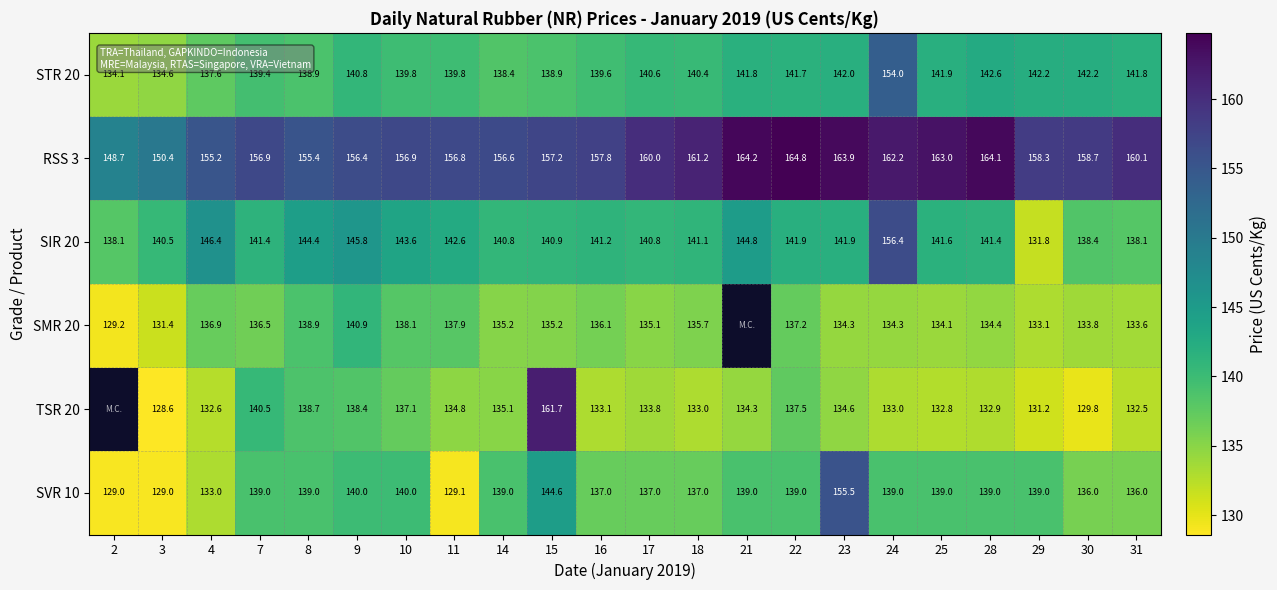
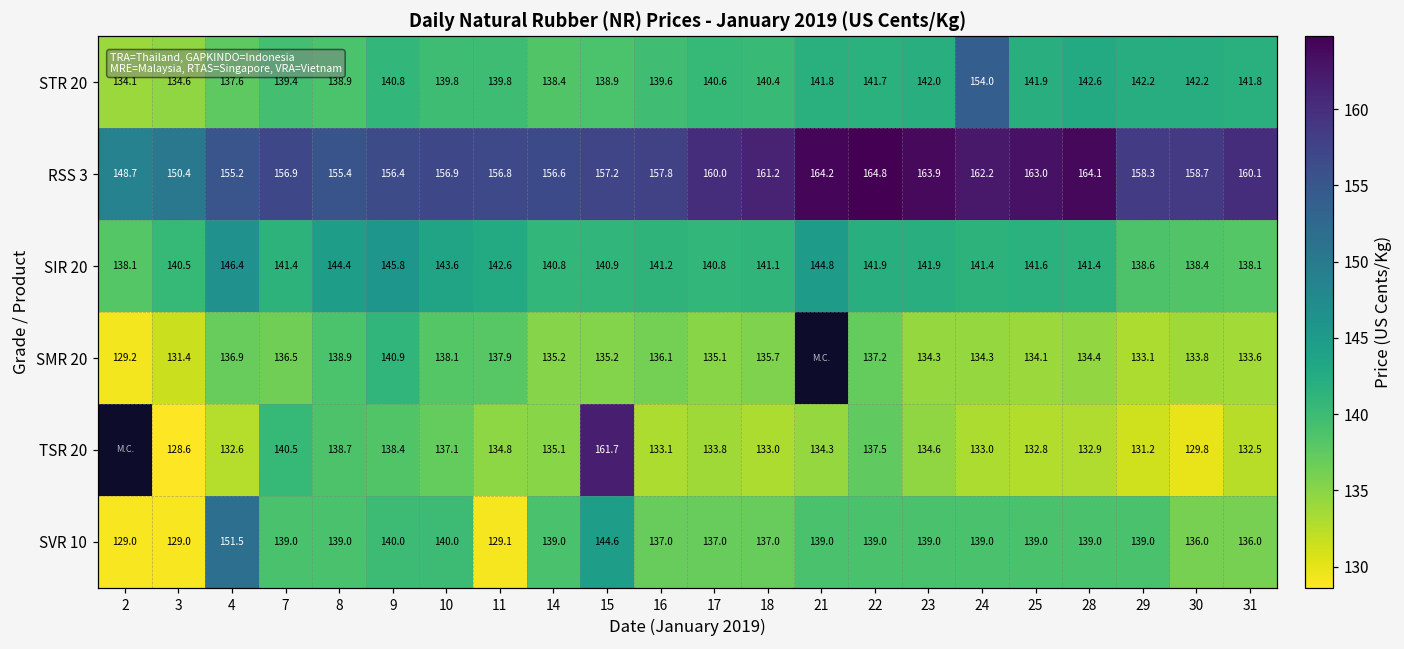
SIR 20, 24: 156.4 -> 141.4
SIR 20, 29: 131.8 -> 138.6
SVR 10, 4: 133.0 -> 151.5
SVR 10, 23: 155.5 -> 139.0
